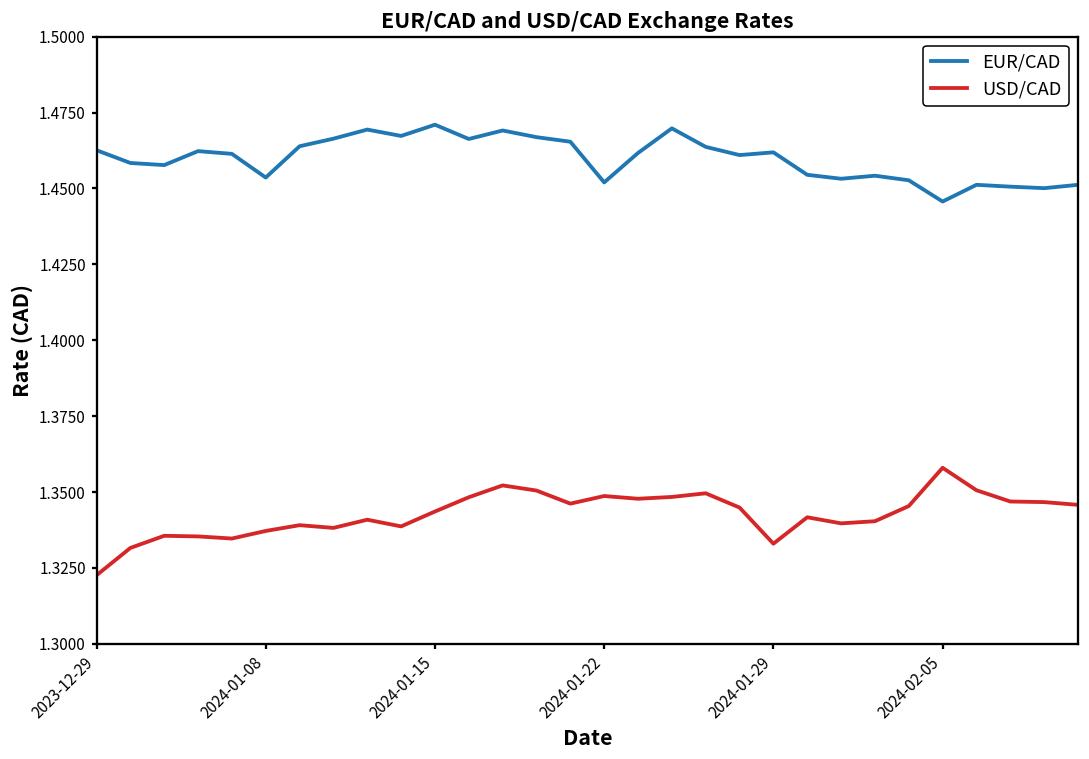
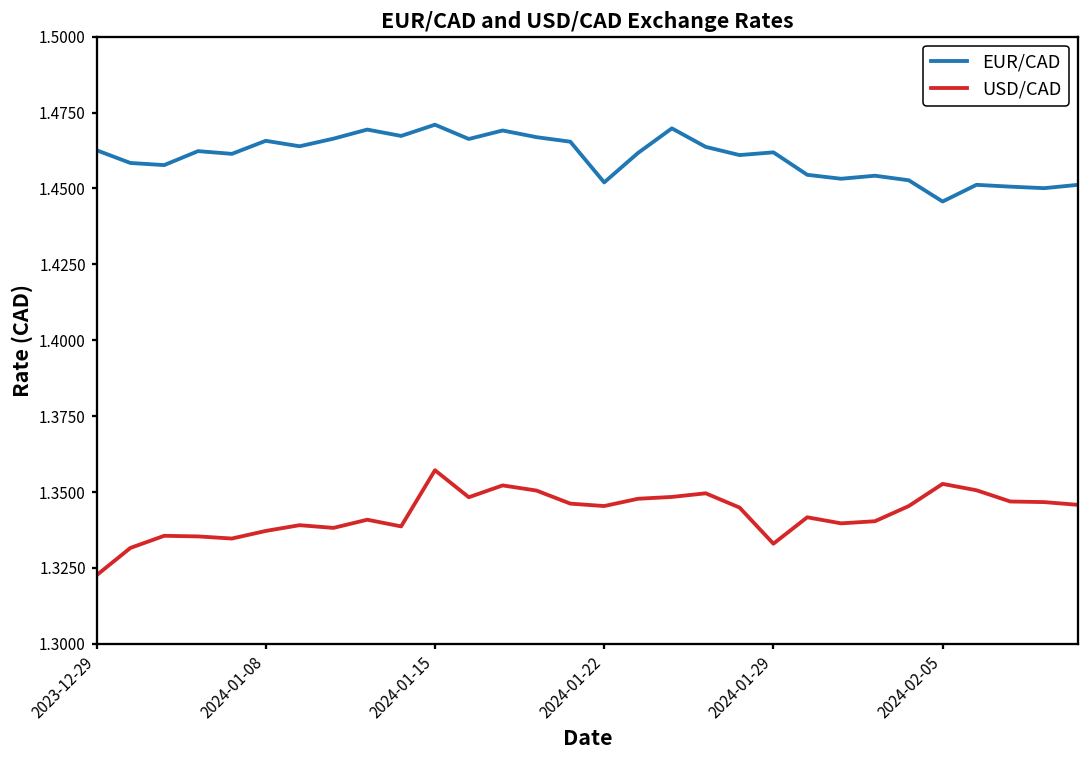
EUR/CAD, 2024-01-08: 1.454 -> 1.466
USD/CAD, 2024-01-15: 1.344 -> 1.357
USD/CAD, 2024-01-22: 1.349 -> 1.345
USD/CAD, 2024-02-05: 1.358 -> 1.353
